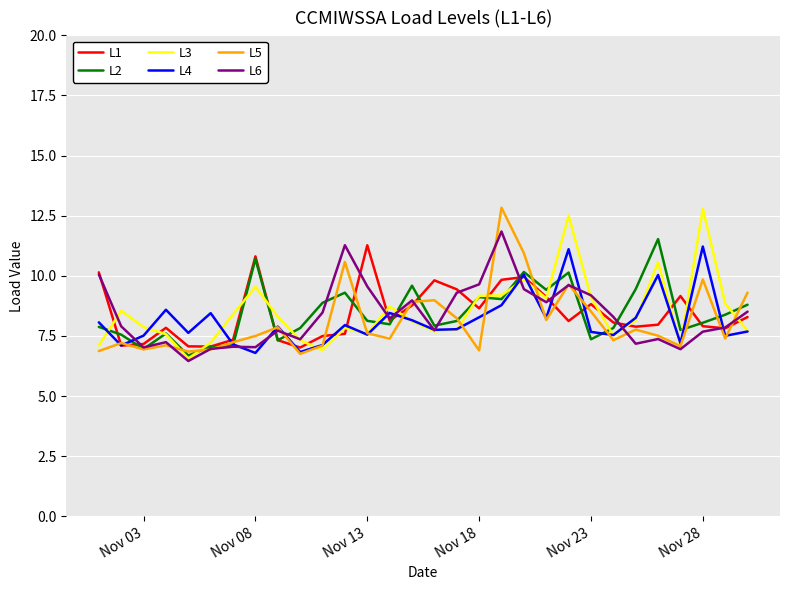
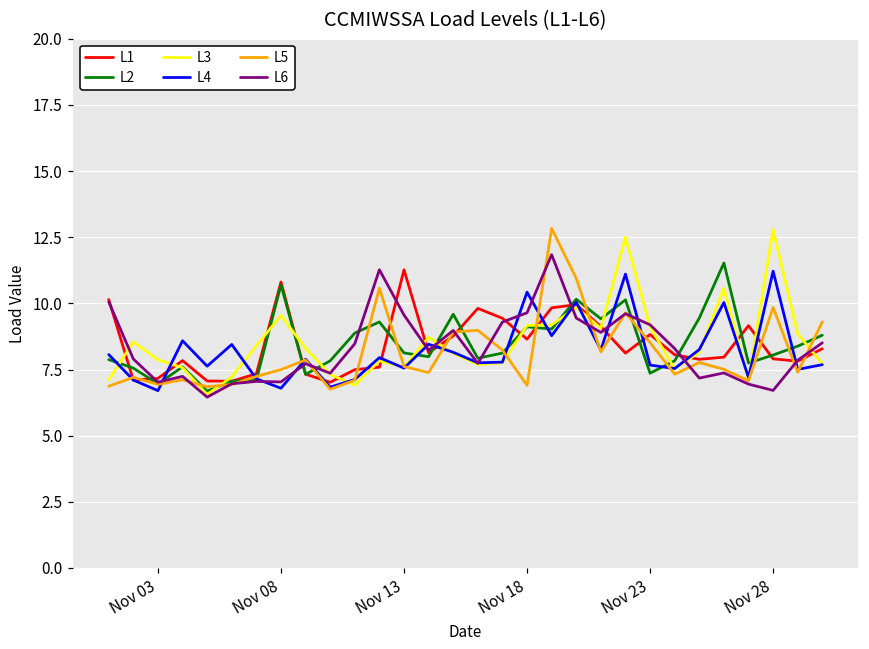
L4, Nov 03: 7.5 -> 6.7
L4, Nov 18: 8.3 -> 10.4
L6, Nov 28: 7.7 -> 6.7
